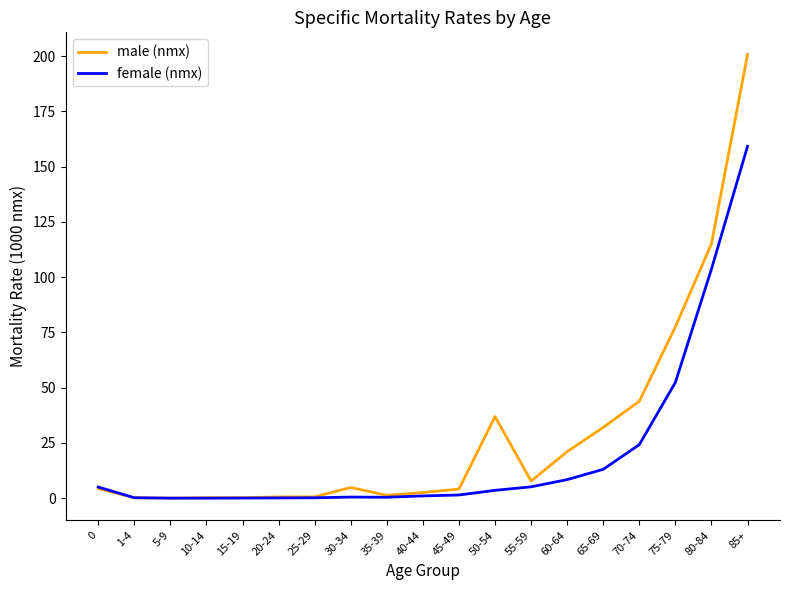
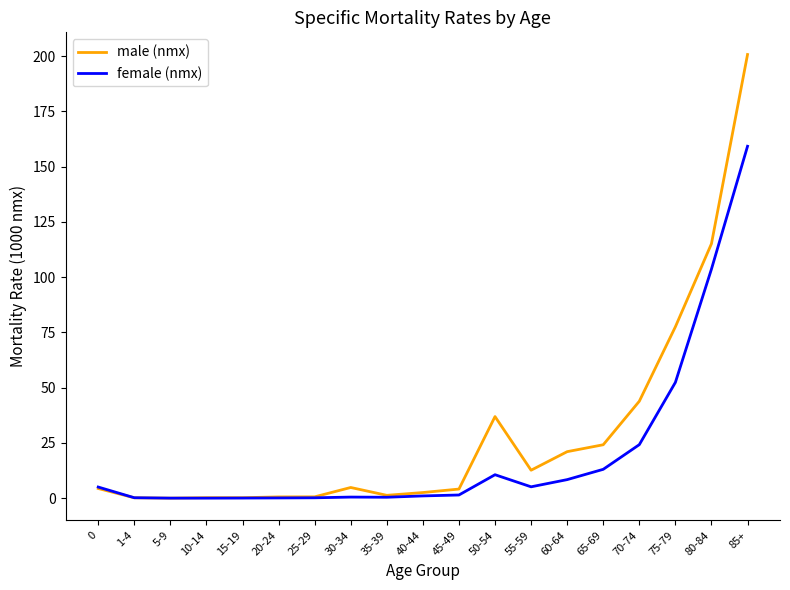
female (nmx), 50-54: 4 -> 11
male (nmx), 55-59: 8 -> 13
male (nmx), 65-69: 32 -> 24
